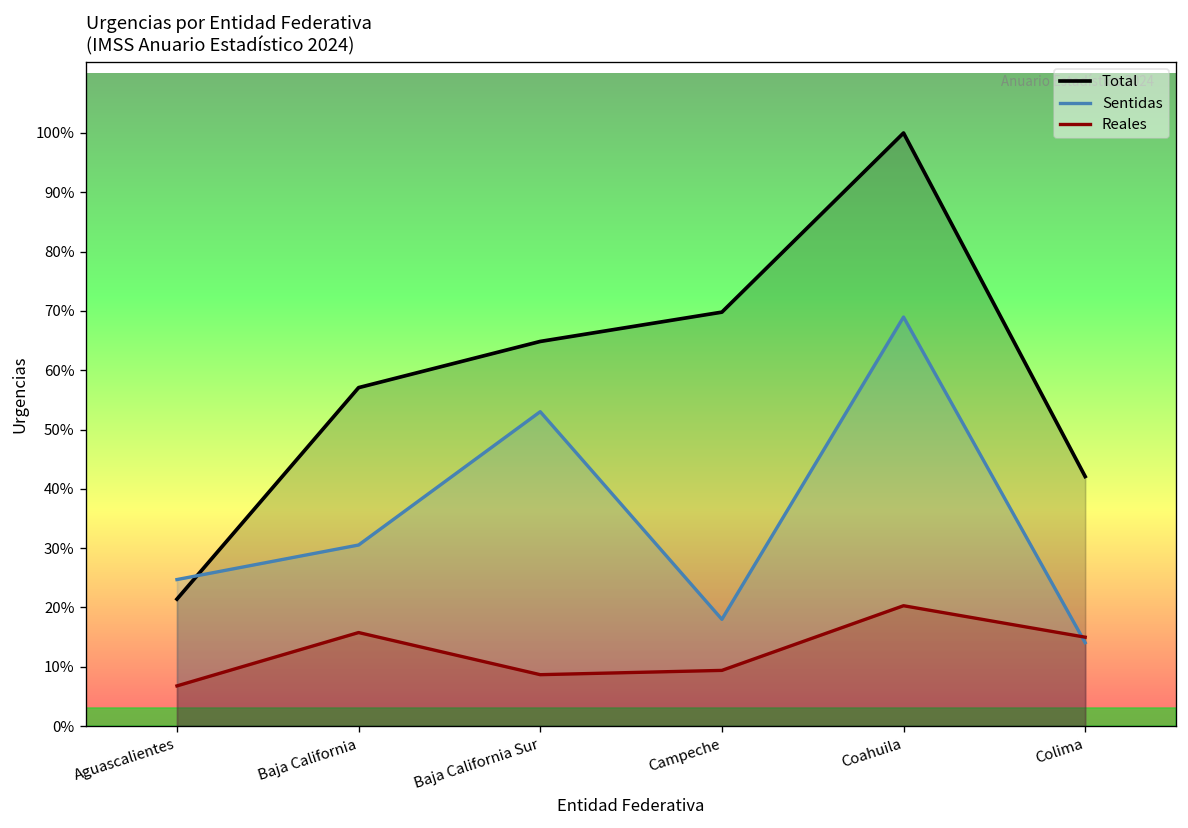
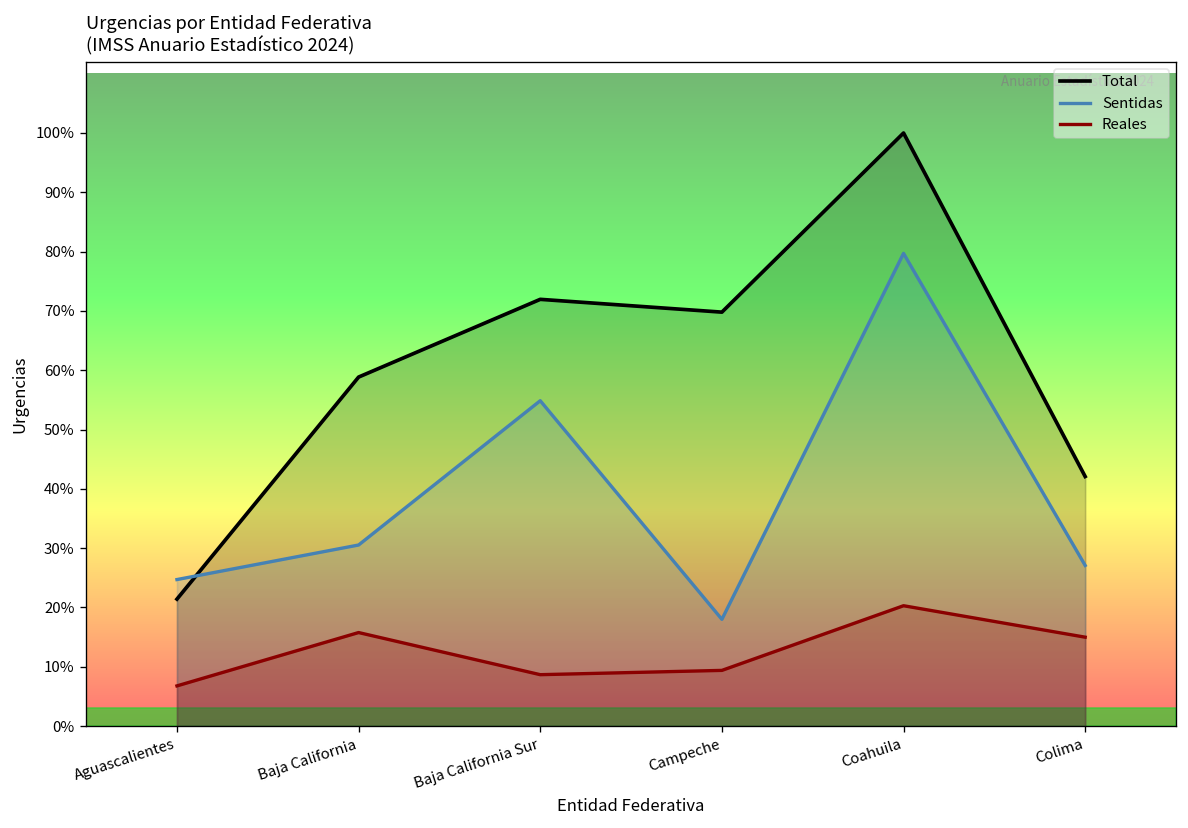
Total, Baja California: 57% -> 59%
Total, Baja California Sur: 65% -> 72%
Sentidas, Baja California Sur: 53% -> 55%
Sentidas, Coahuila: 69% -> 80%
Sentidas, Colima: 14% -> 27%
